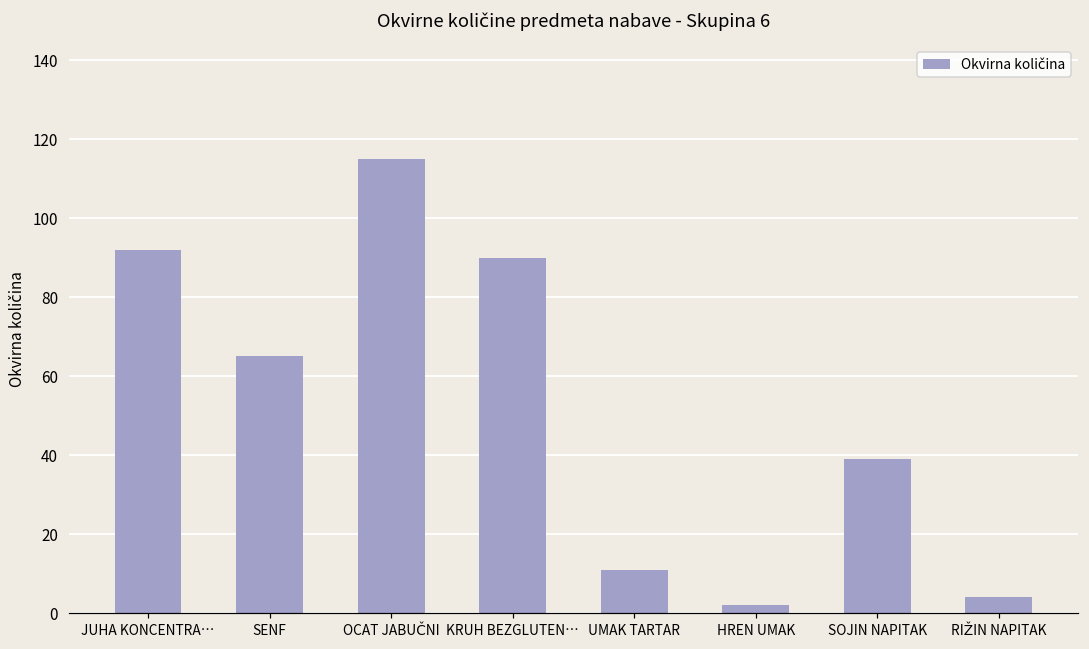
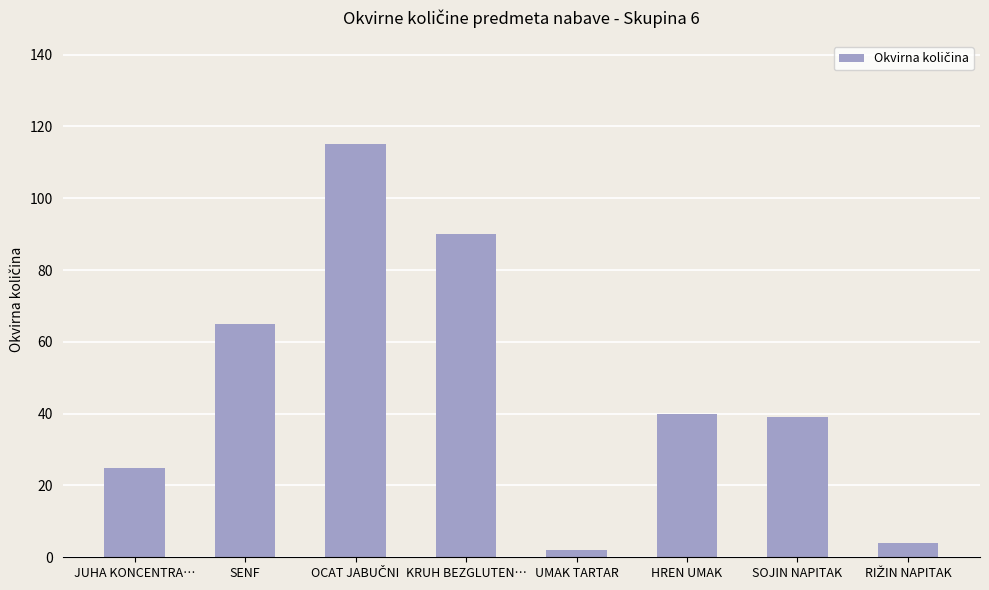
JUHA KONCENTRA…: 92 -> 25
UMAK TARTAR: 11 -> 2
HREN UMAK: 2 -> 40
